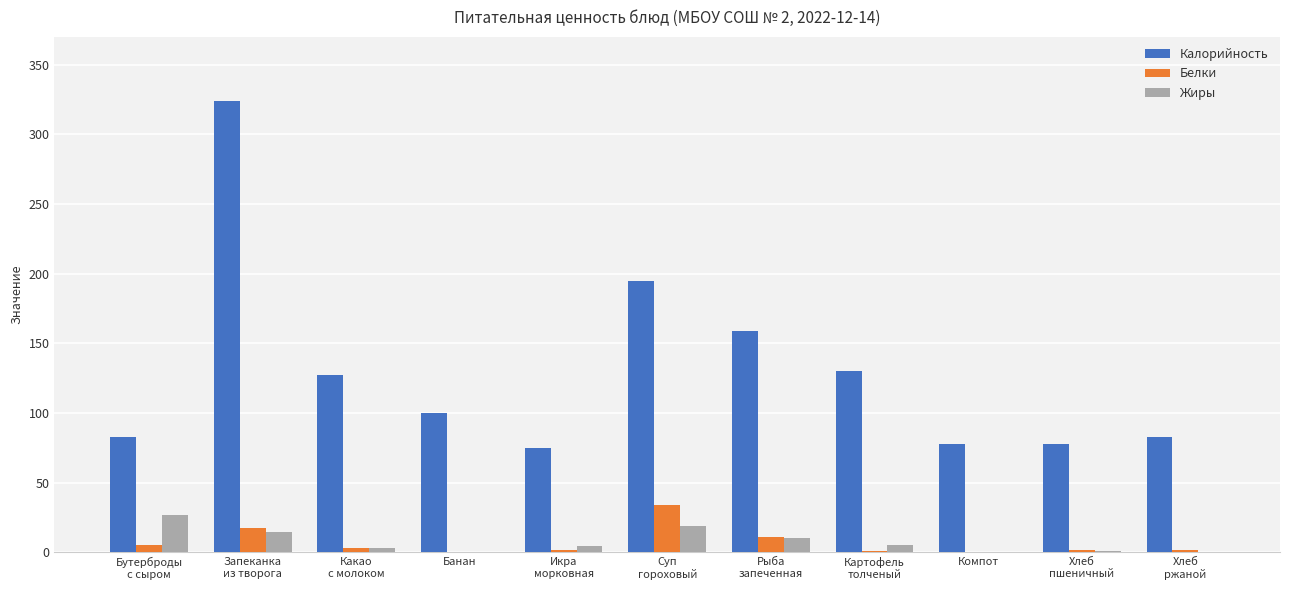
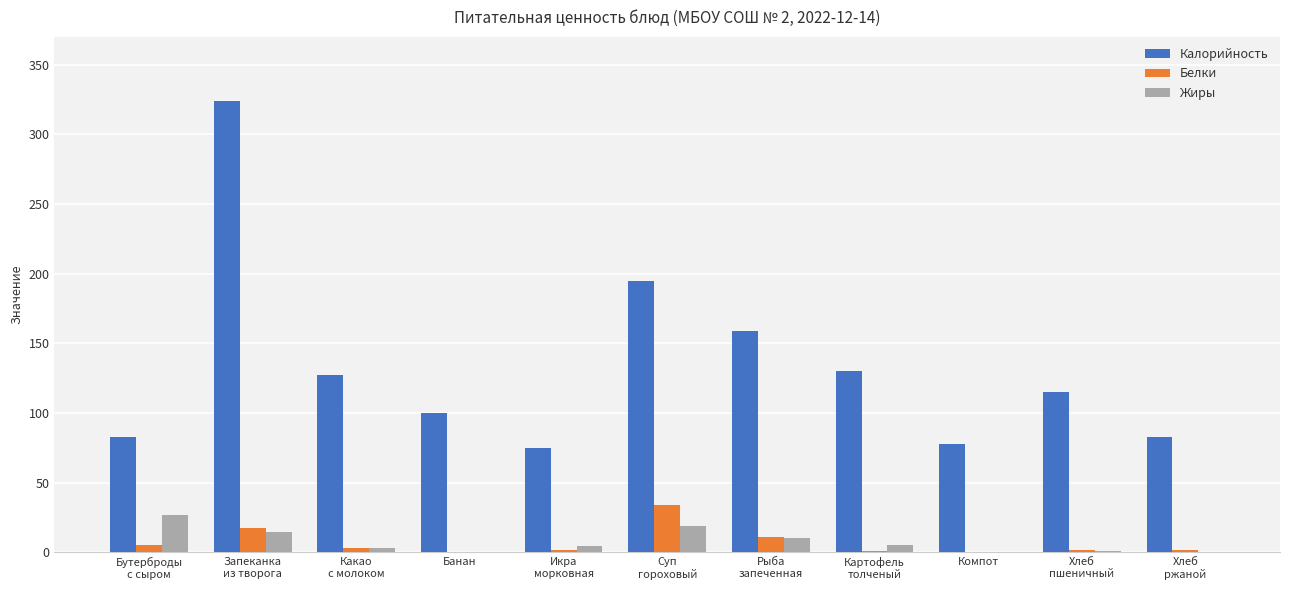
Калорийность, Хлеб пшеничный: 78 -> 115
